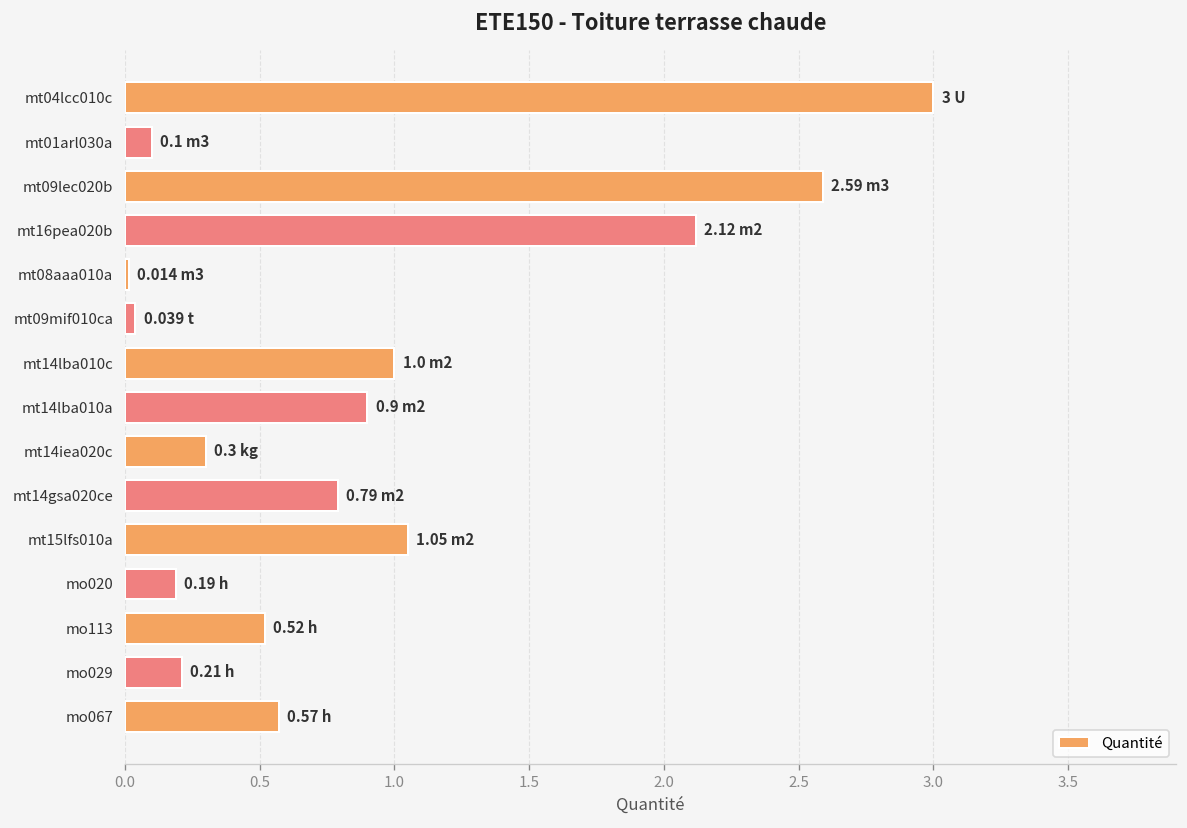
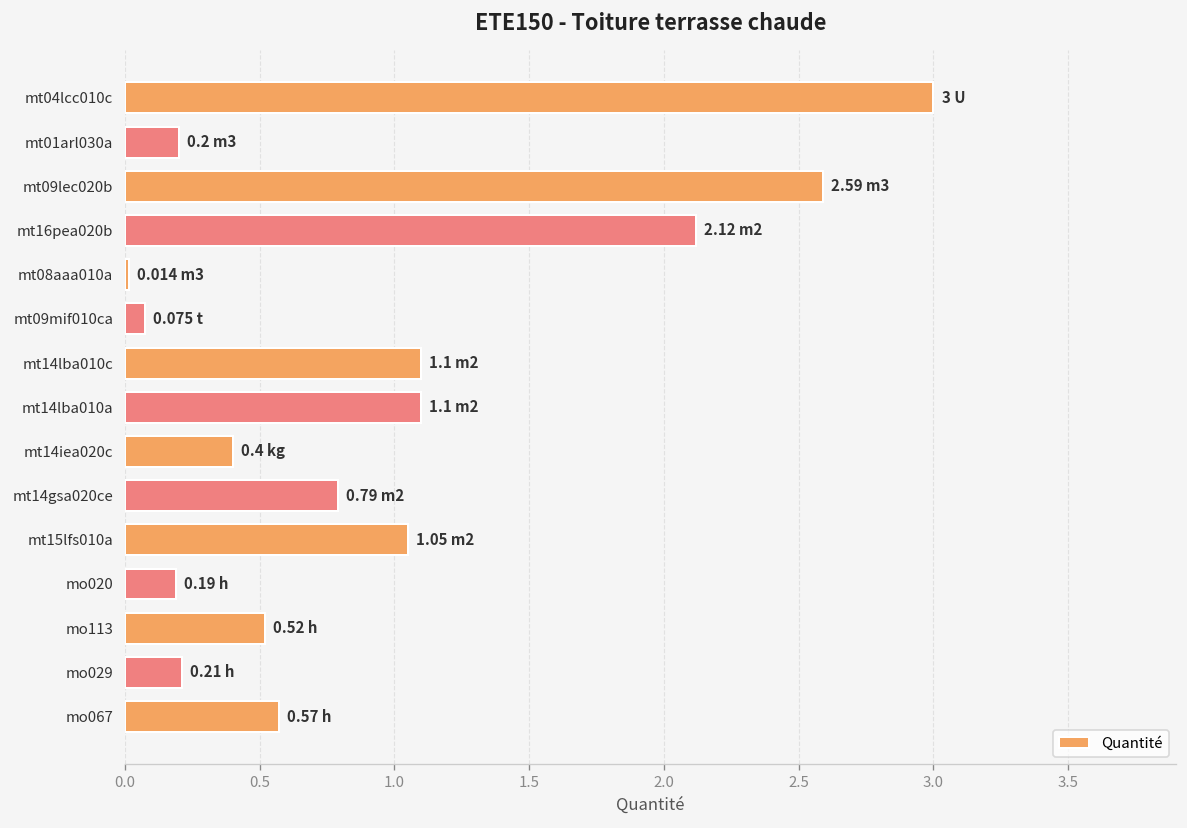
mt01arl030a: 0.1 -> 0.2
mt09mif010ca: 0.039 -> 0.075
mt14lba010c: 1.0 -> 1.1
mt14lba010a: 0.9 -> 1.1
mt14iea020c: 0.3 -> 0.4
